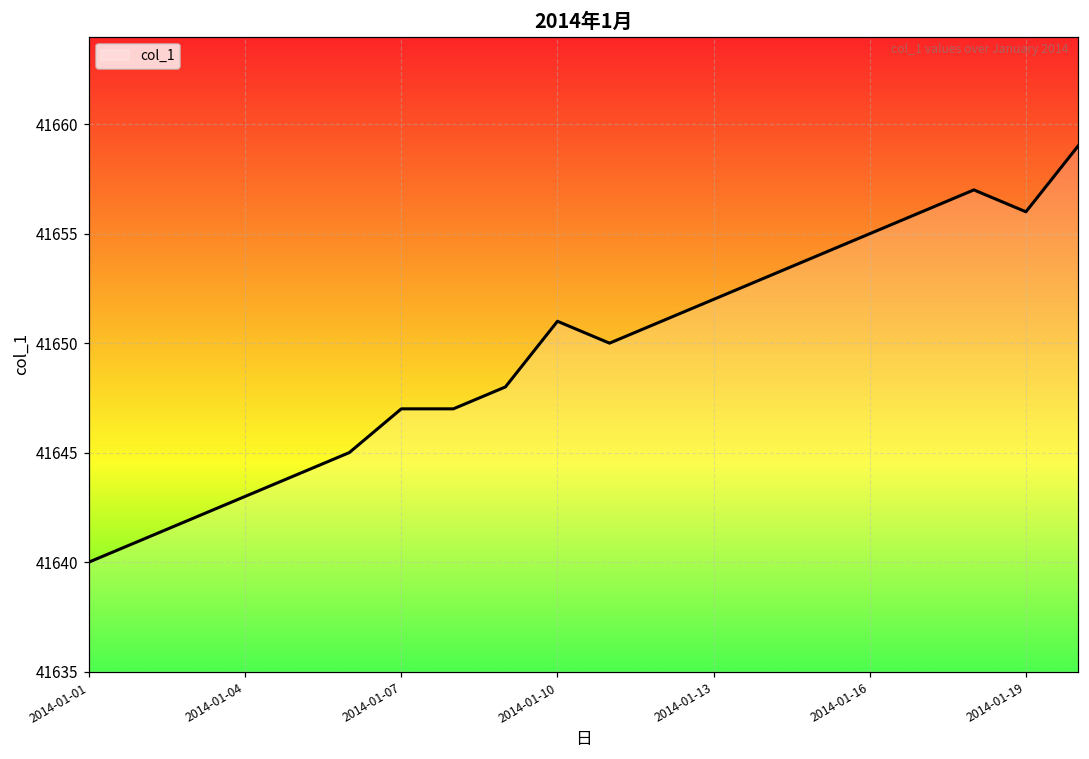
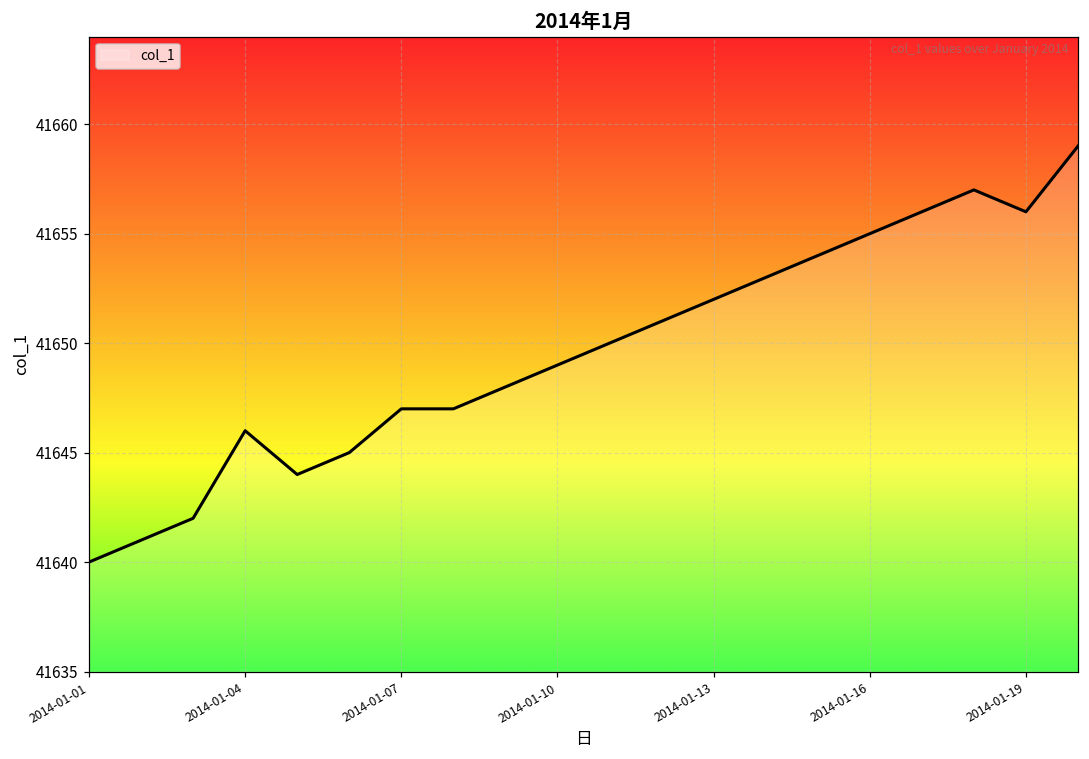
2014-01-04: 41643 -> 41646
2014-01-10: 41651 -> 41649
